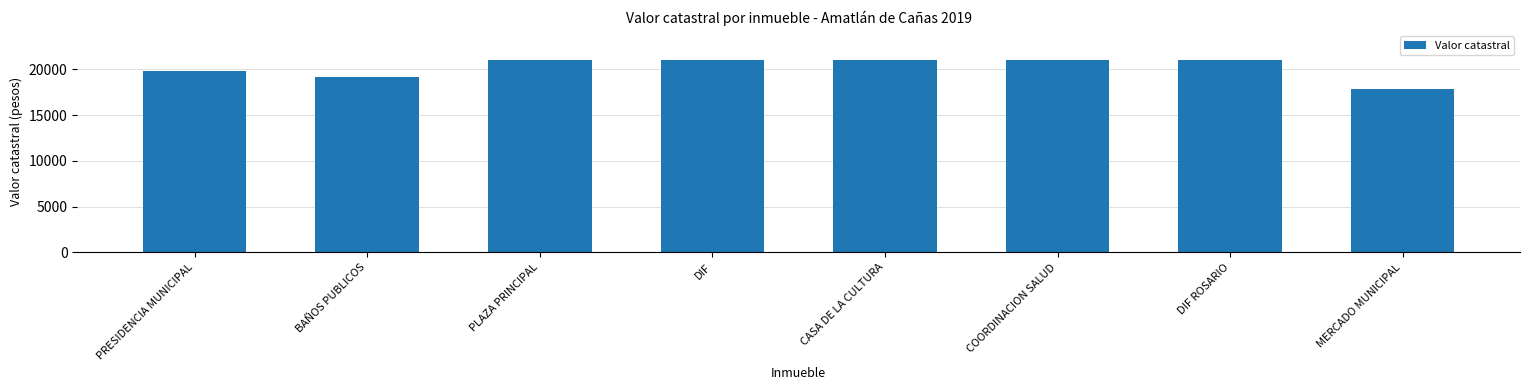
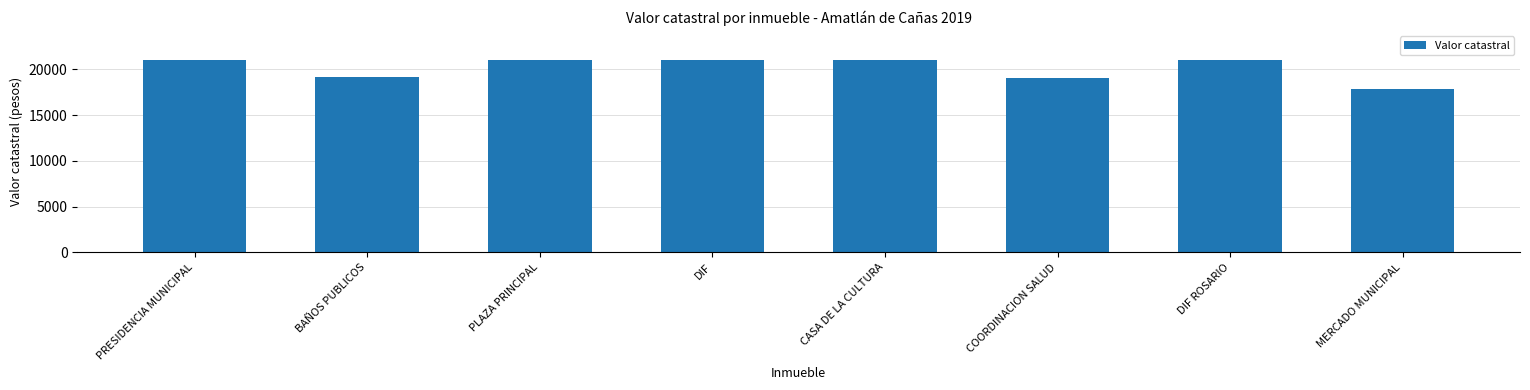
PRESIDENCIA MUNICIPAL: 20000 -> 21000
COORDINACION SALUD: 21000 -> 19000
